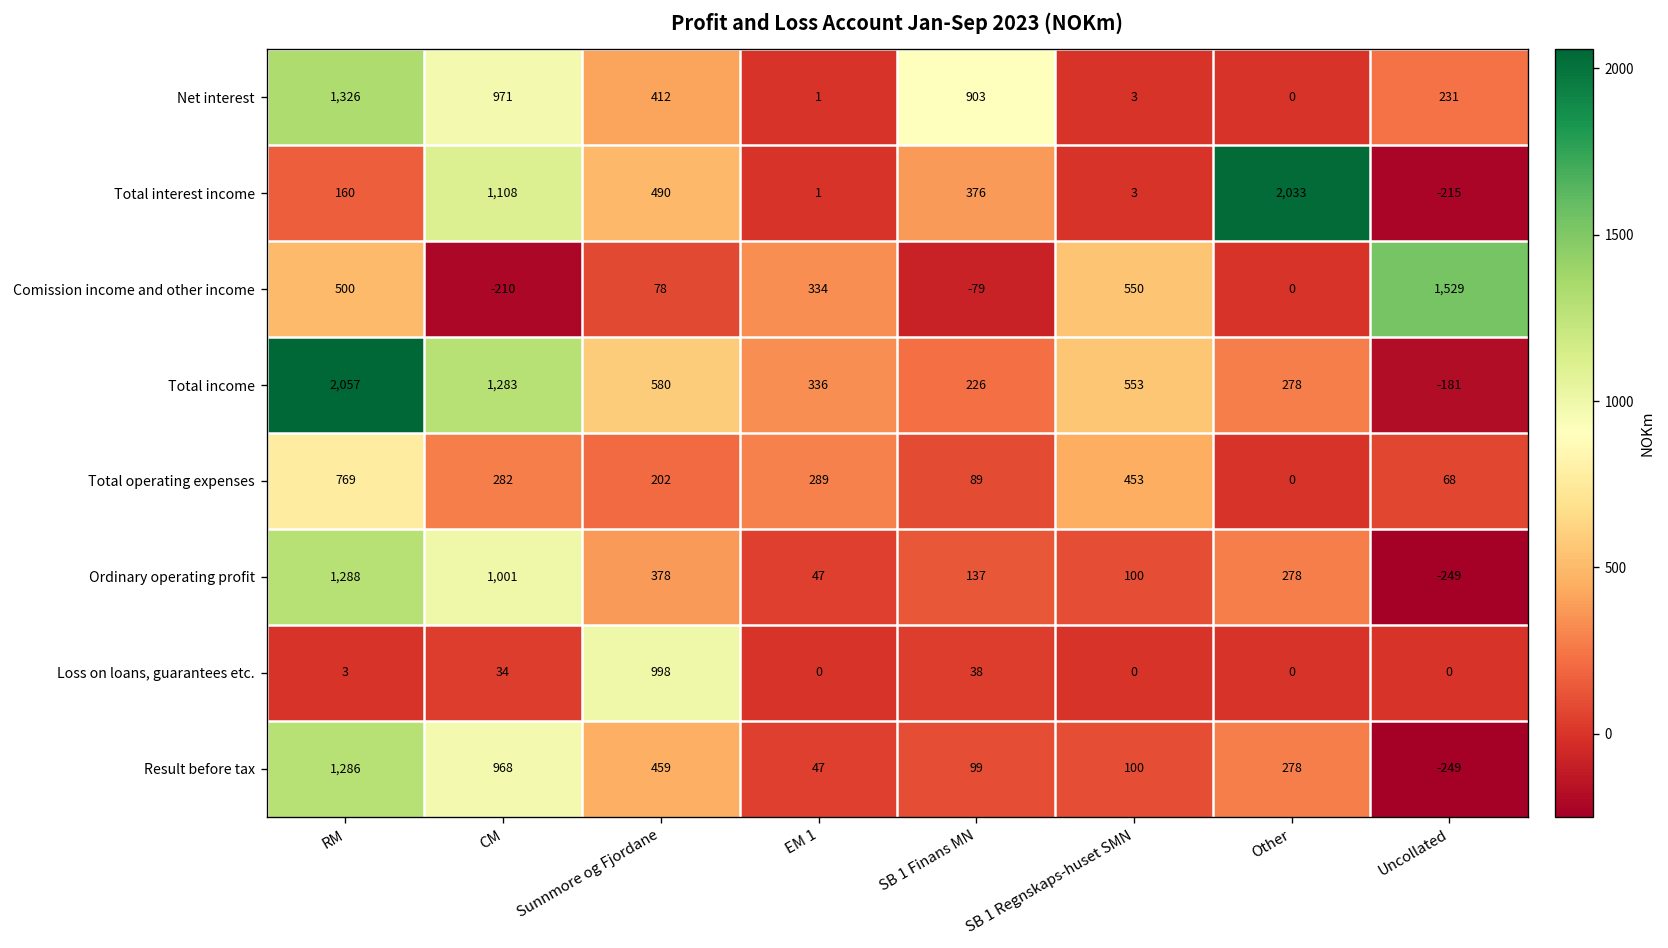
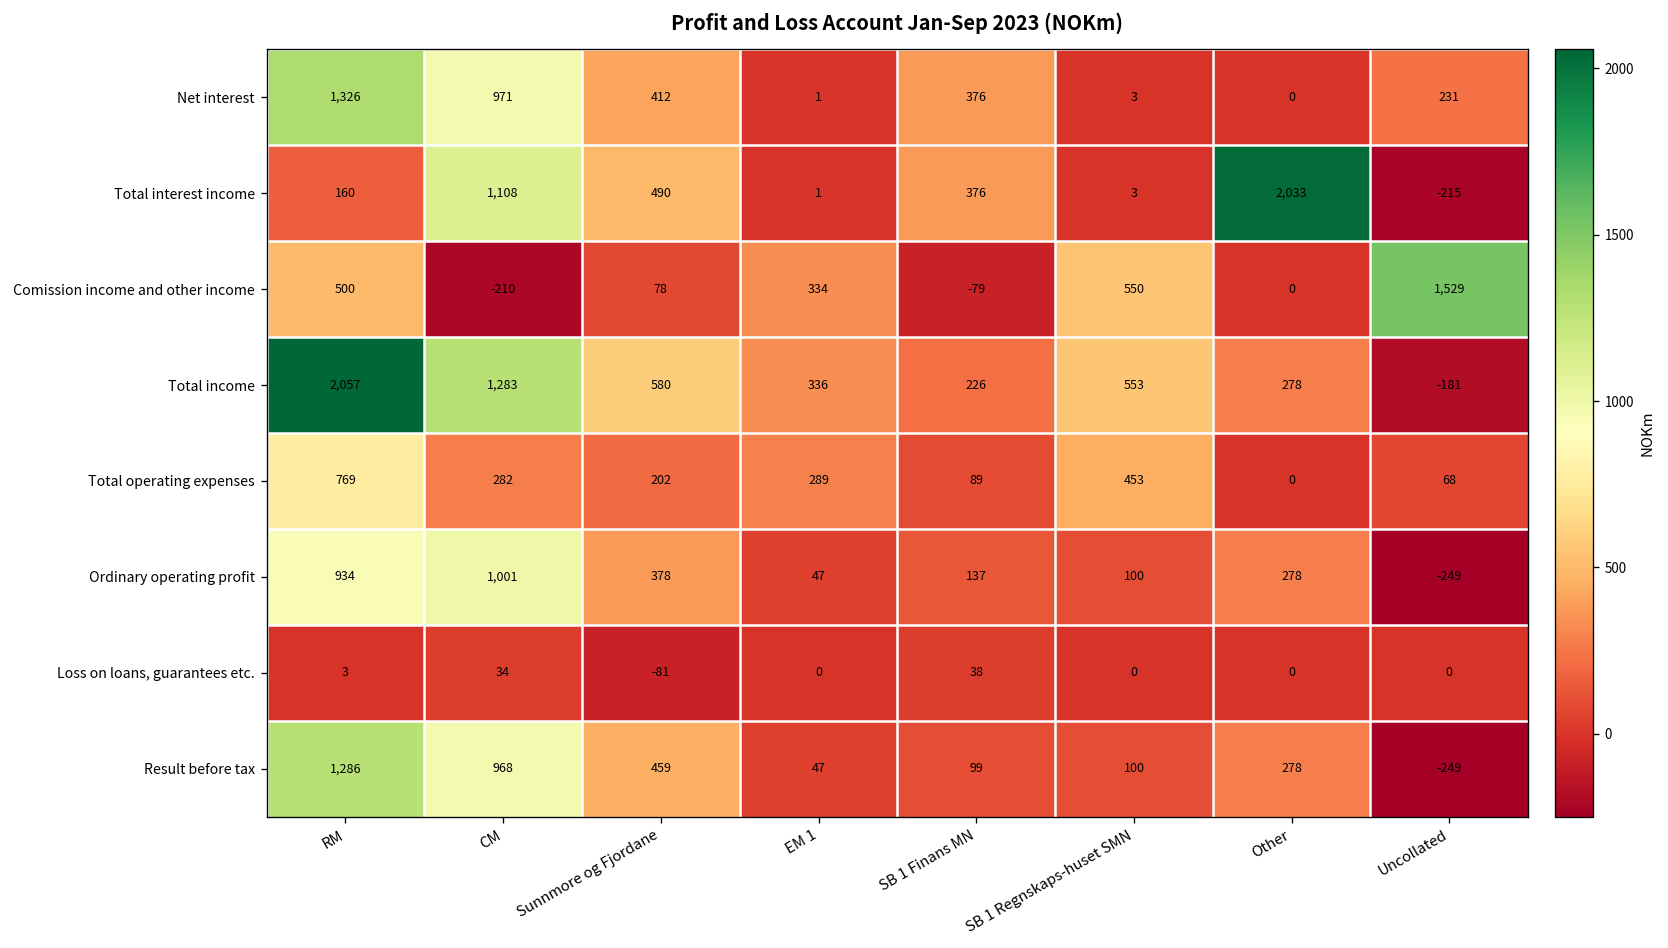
Net interest, SB 1 Finans MN: 903 -> 376
Ordinary operating profit, RM: 1,288 -> 934
Loss on loans, guarantees etc., Sunnmore og Fjordane: 998 -> -81
